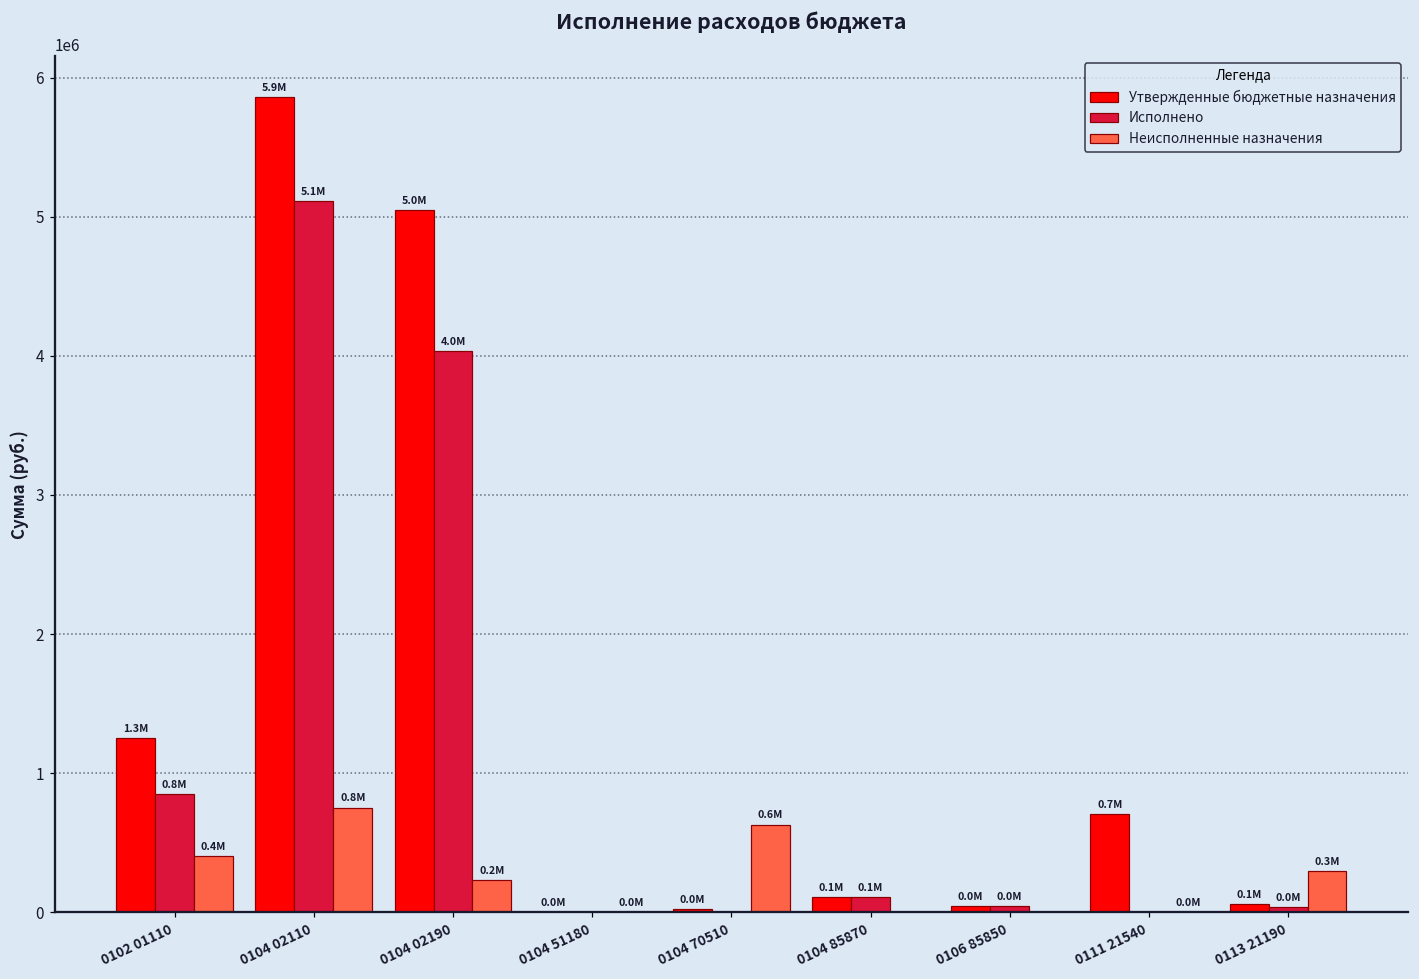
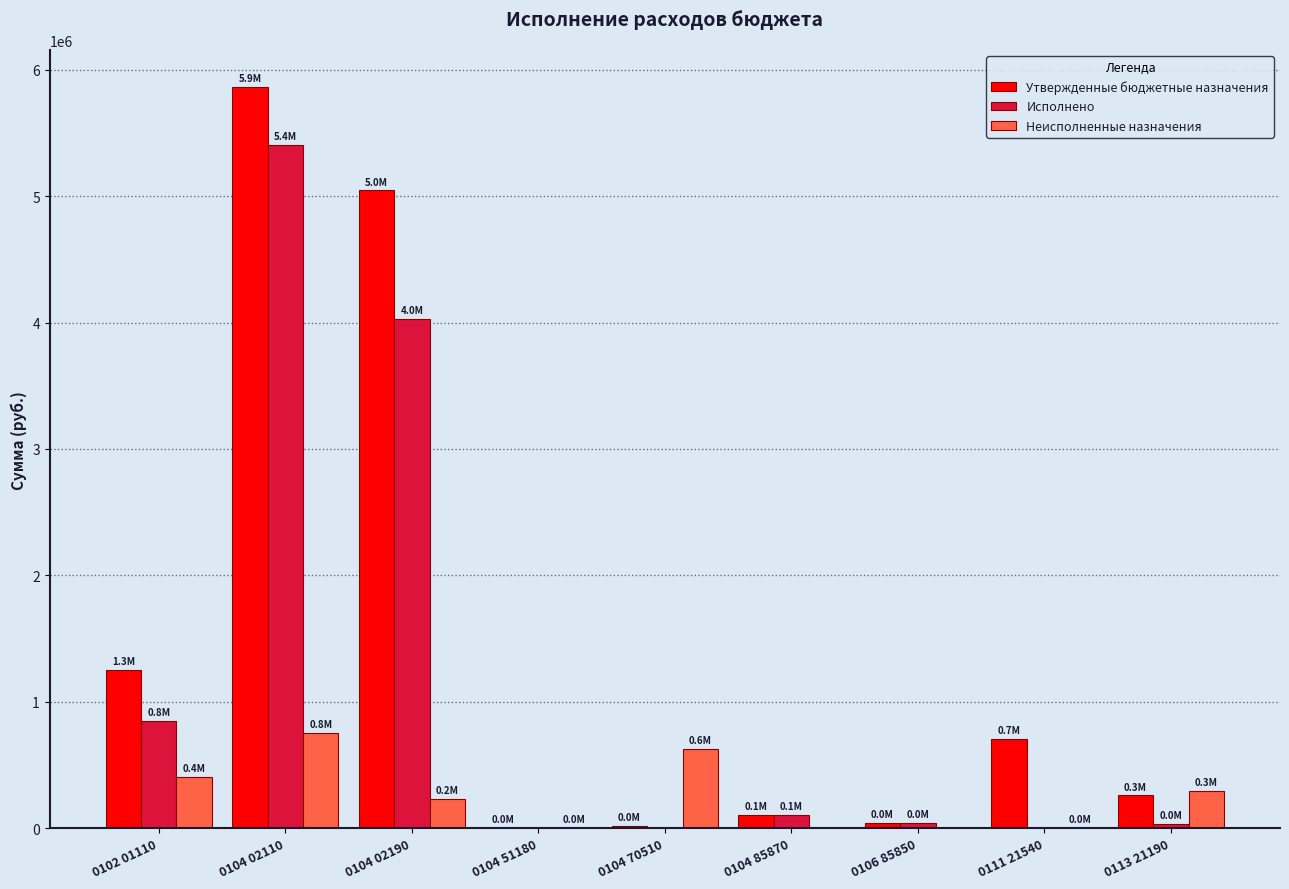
Исполнено, 0104 02110: 5.1M -> 5.4M
Утвержденные бюджетные назначения, 0113 21190: 0.1M -> 0.3M
